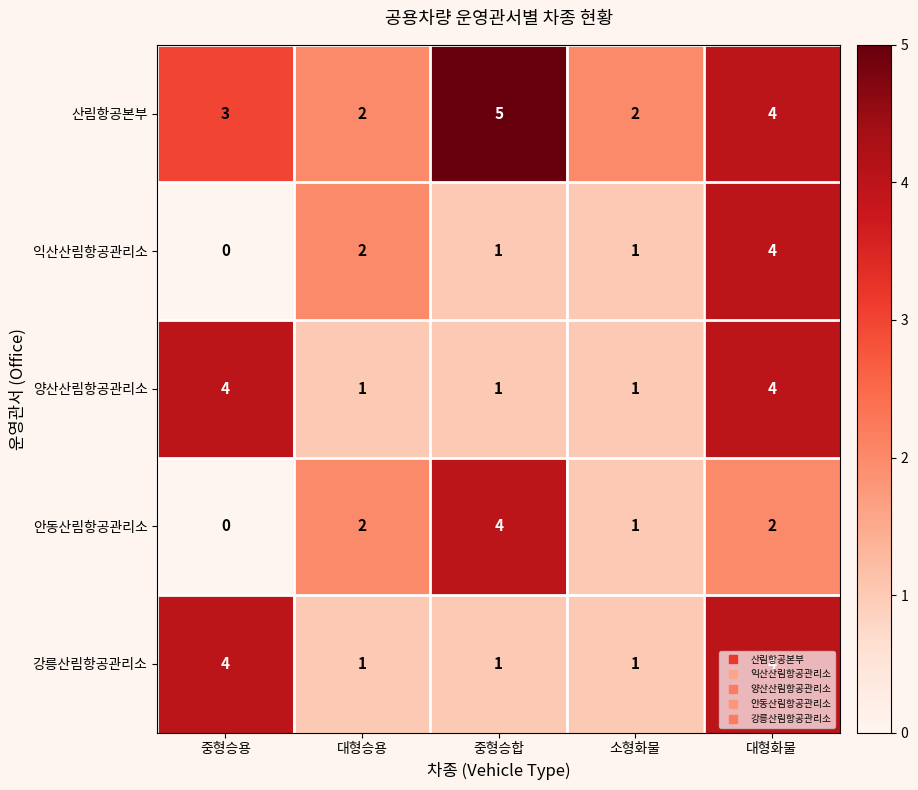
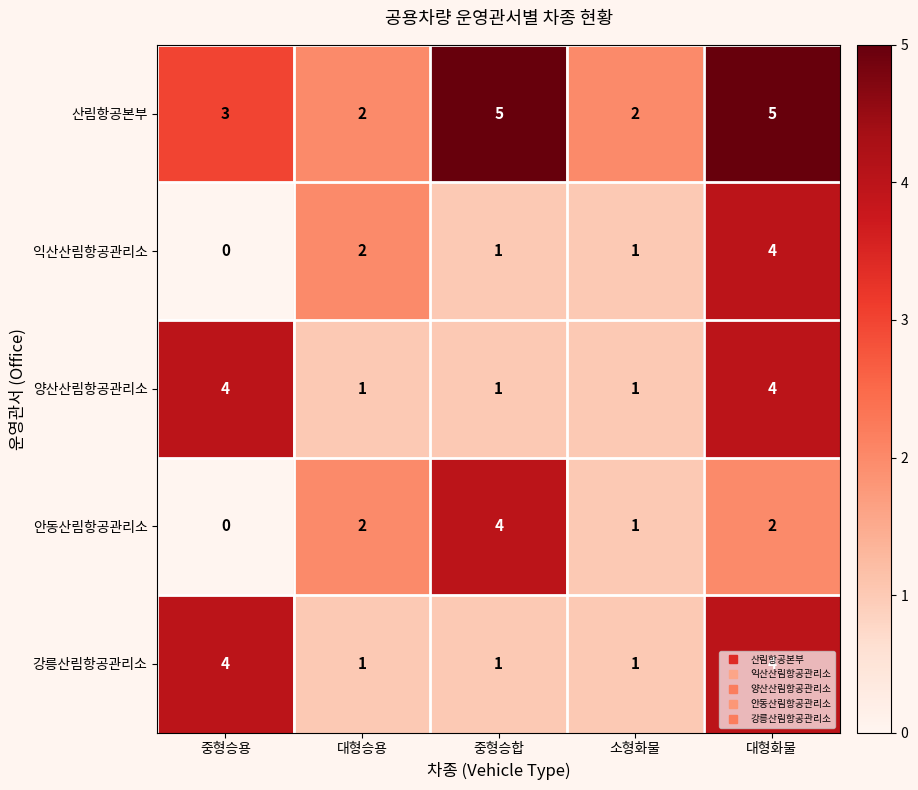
산림항공본부, 대형화물: 4 -> 5
